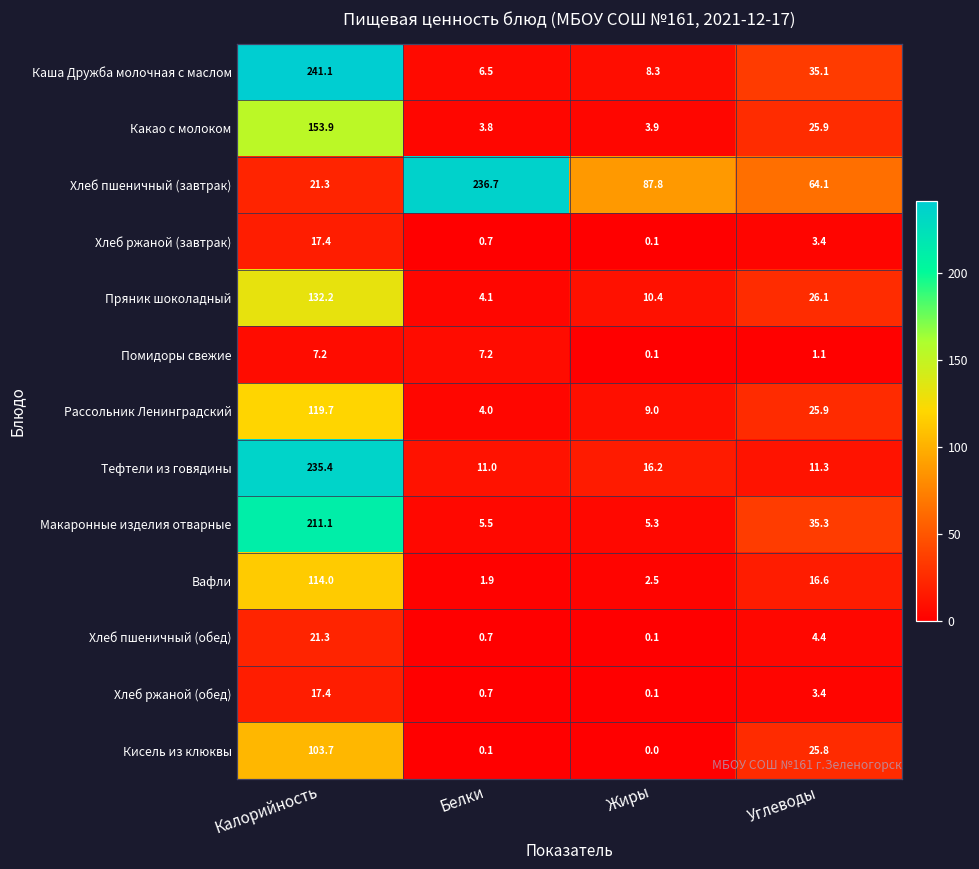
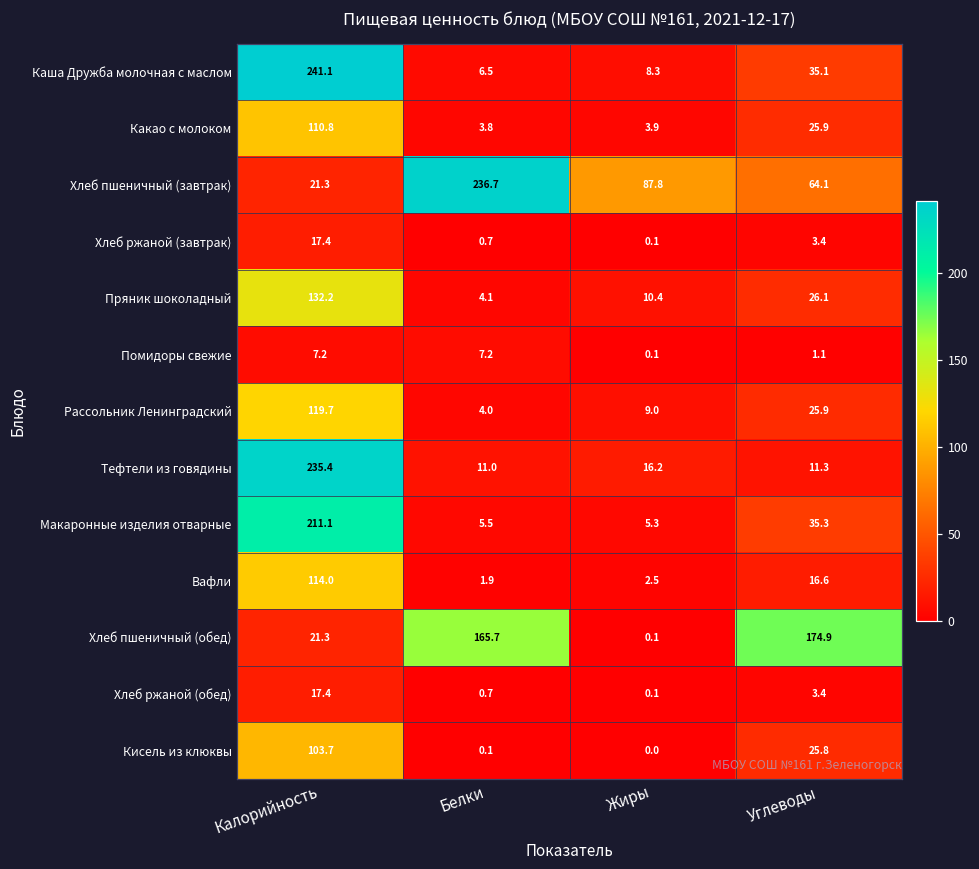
Какао с молоком, Калорийность: 153.9 -> 110.8
Хлеб пшеничный (обед), Белки: 0.7 -> 165.7
Хлеб пшеничный (обед), Углеводы: 4.4 -> 174.9
